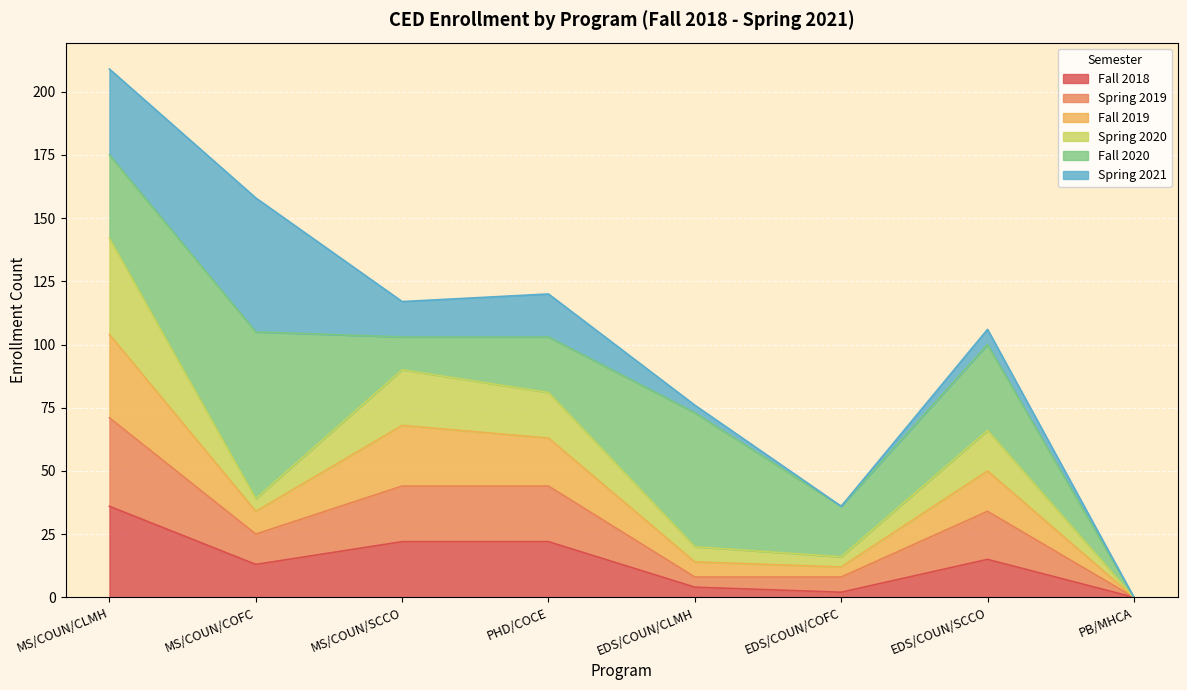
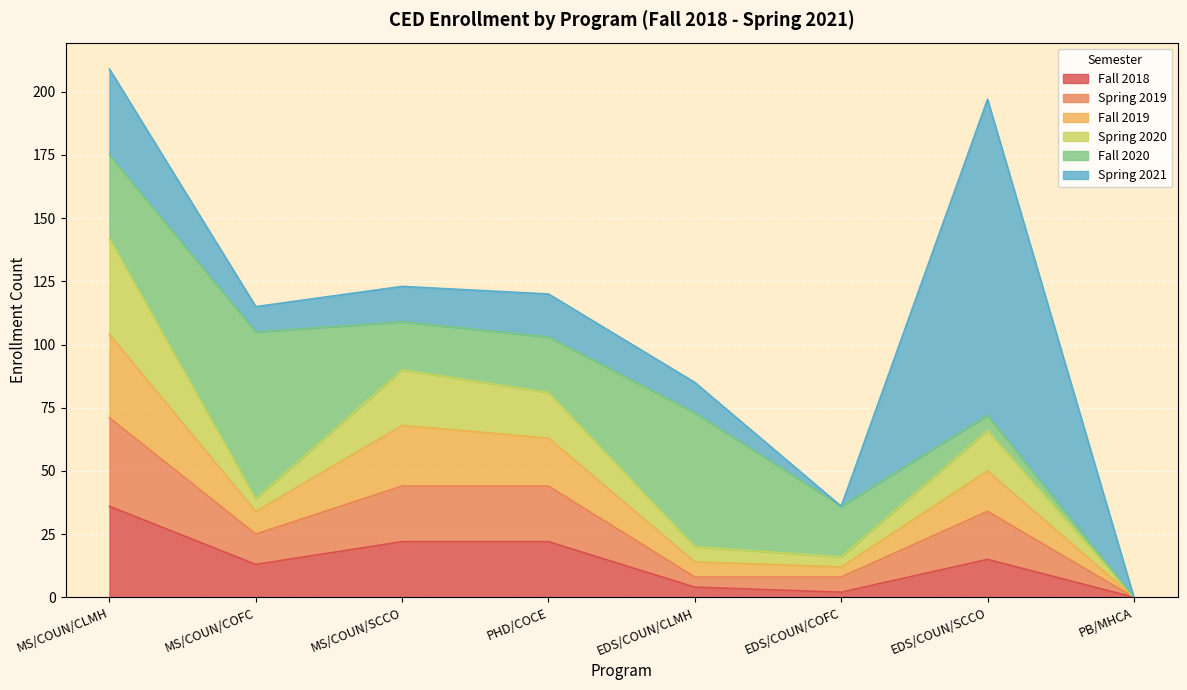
Spring 2021, MS/COUN/COFC: 53 -> 10
Fall 2020, MS/COUN/SCCO: 13 -> 19
Spring 2021, EDS/COUN/CLMH: 3 -> 12
Fall 2020, EDS/COUN/SCCO: 34 -> 6
Spring 2021, EDS/COUN/SCCO: 6 -> 125
